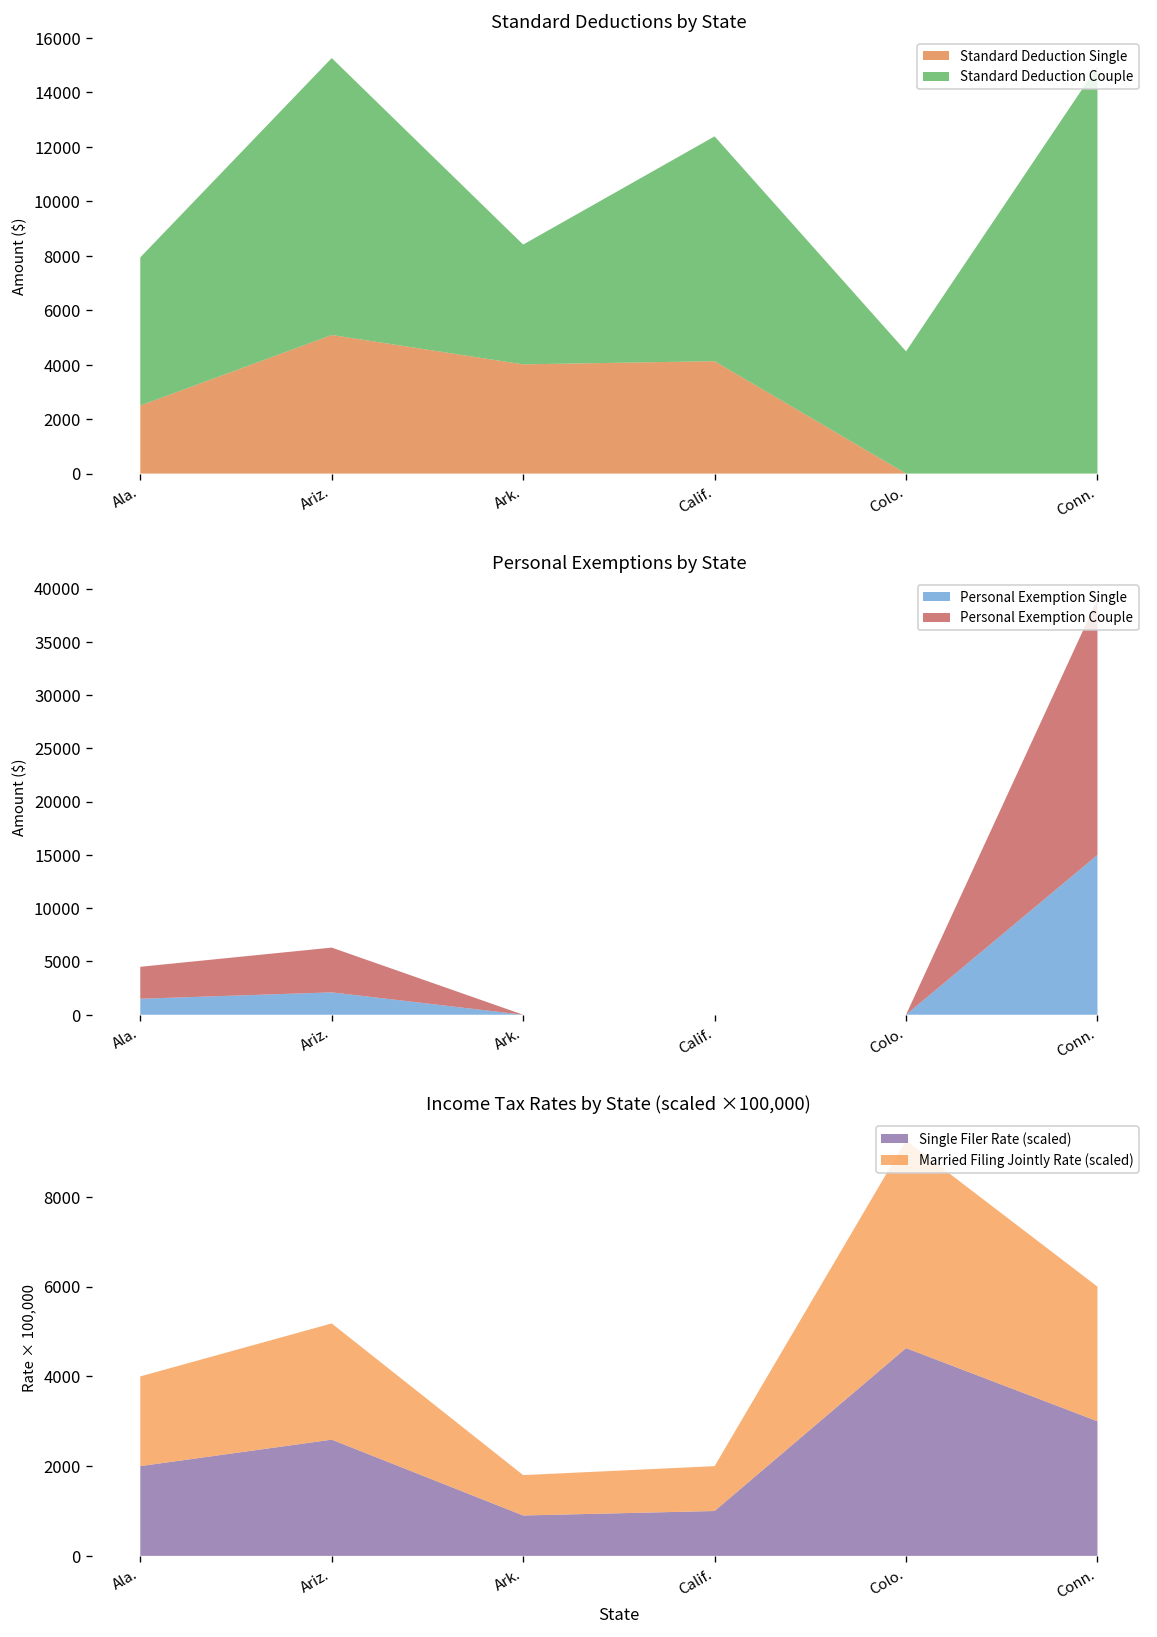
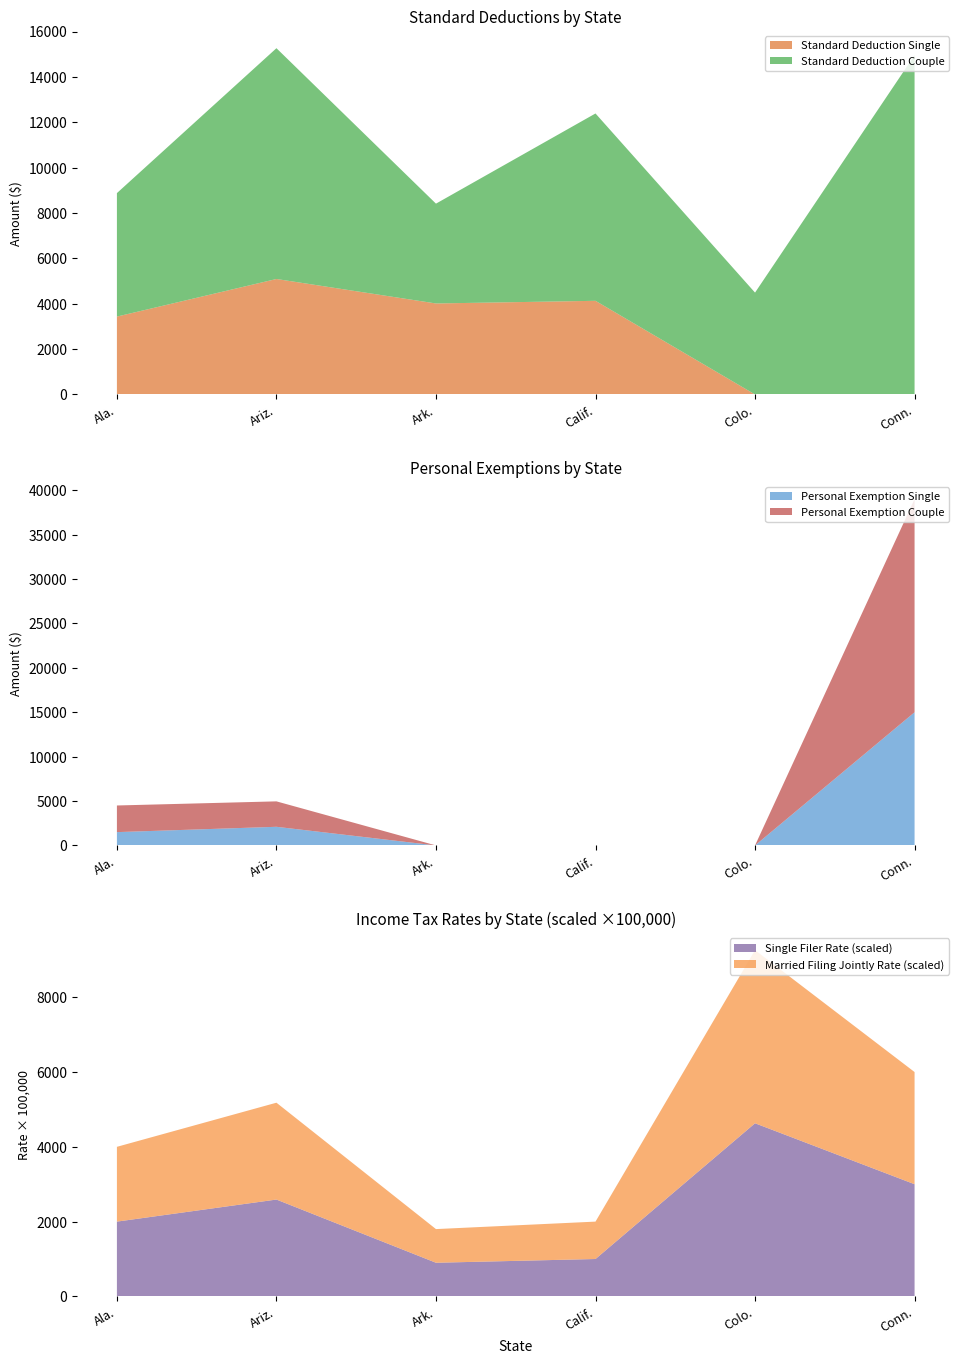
Standard Deductions by State, Standard Deduction Single, Ala.: 2500 -> 3400
Personal Exemptions by State, Personal Exemption Couple, Ariz.: 4000 -> 3000
